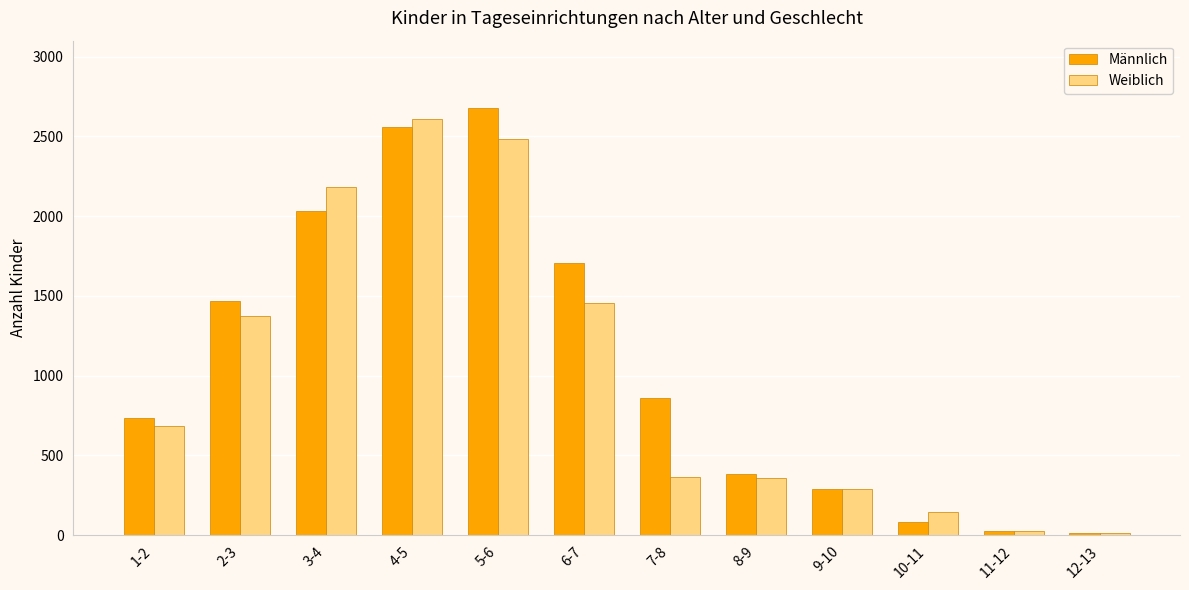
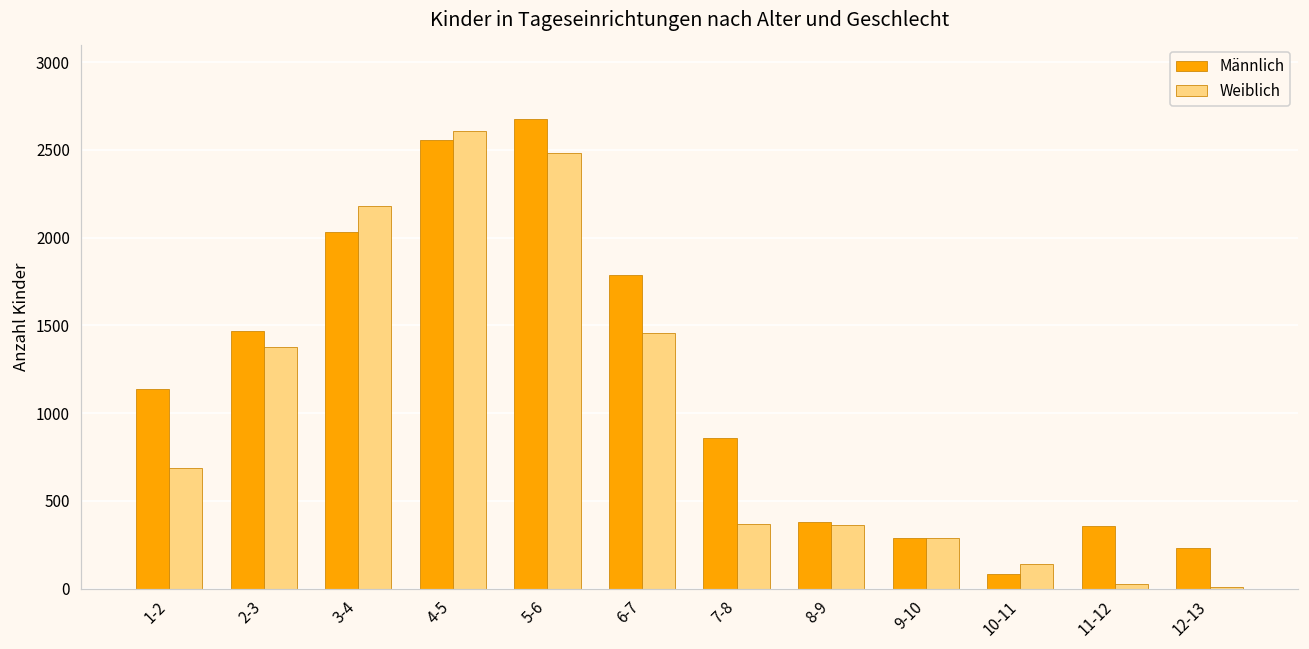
Männlich, 1-2: 740 -> 1140
Männlich, 6-7: 1700 -> 1790
Männlich, 11-12: 30 -> 360
Männlich, 12-13: 10 -> 230
